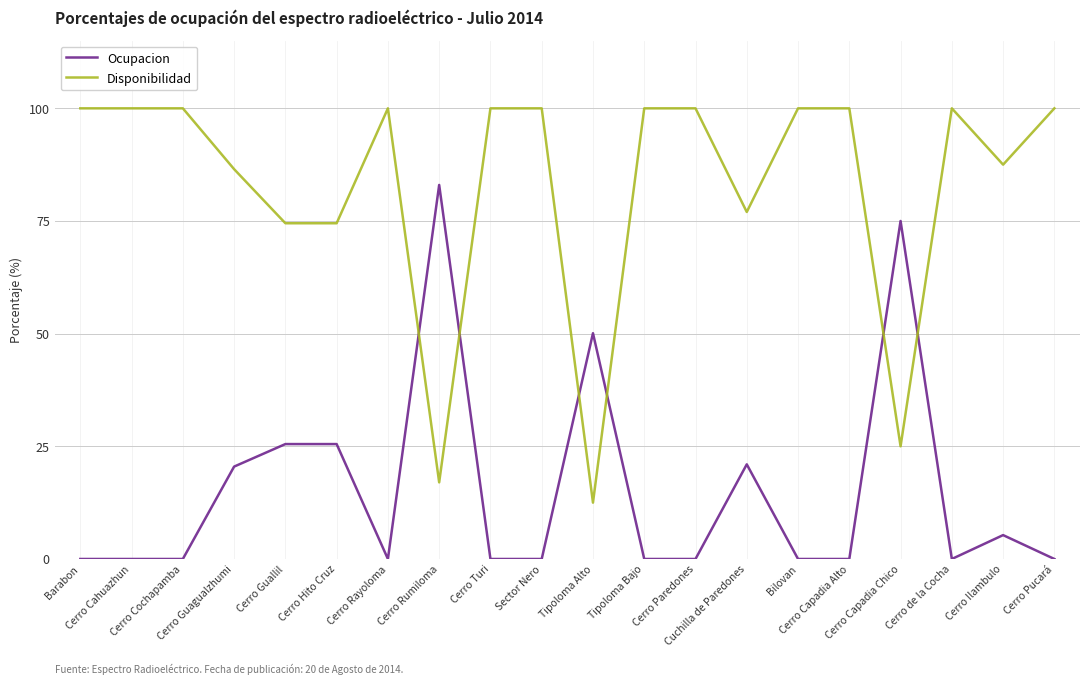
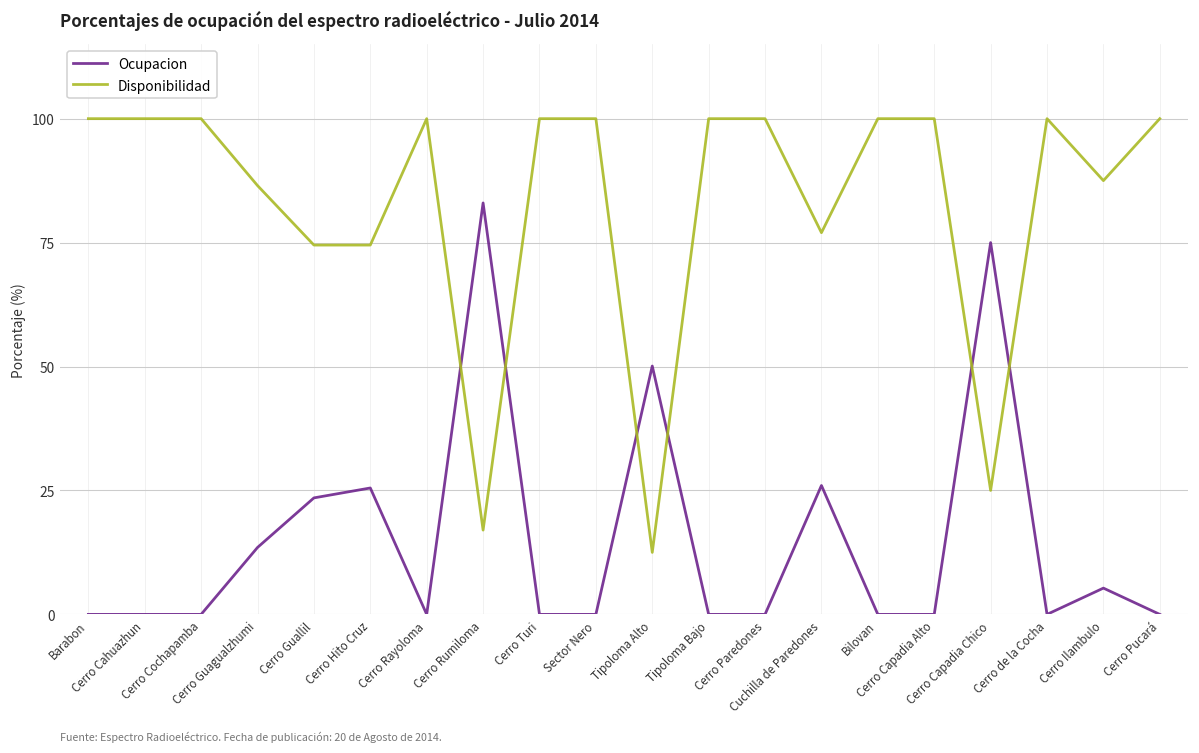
Ocupacion, Cerro Guagualzhumi: 21 -> 14
Ocupacion, Cerro Guallil: 26 -> 24
Ocupacion, Cuchilla de Paredones: 21 -> 26
